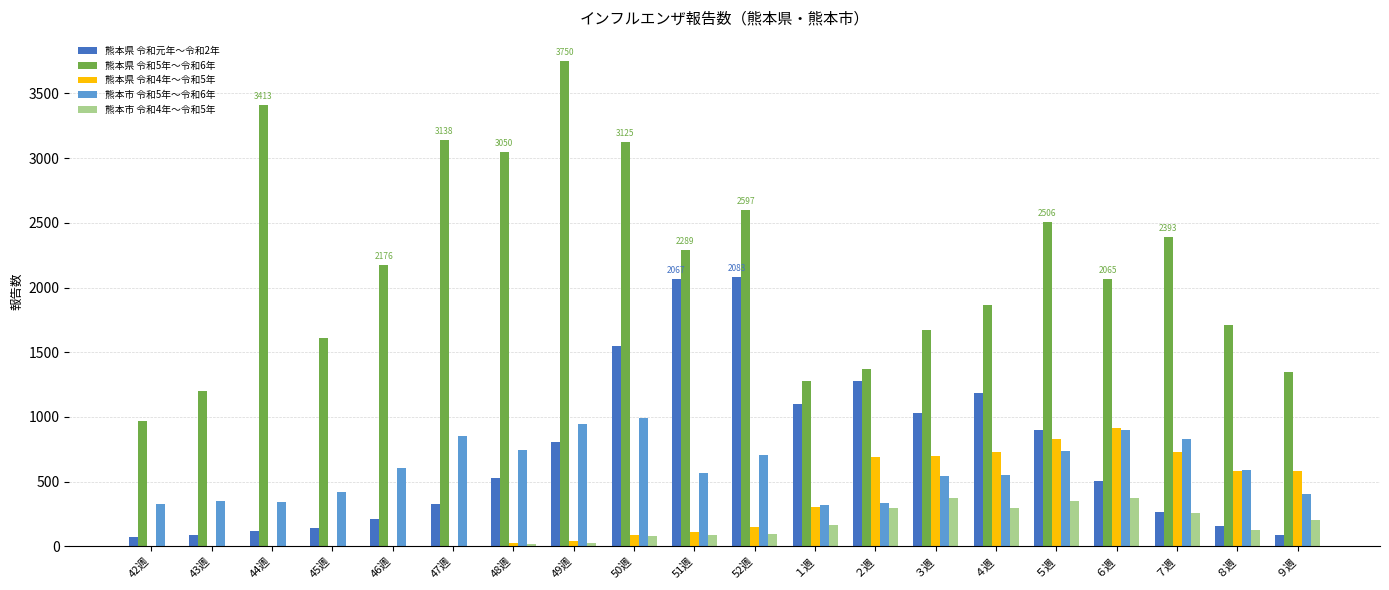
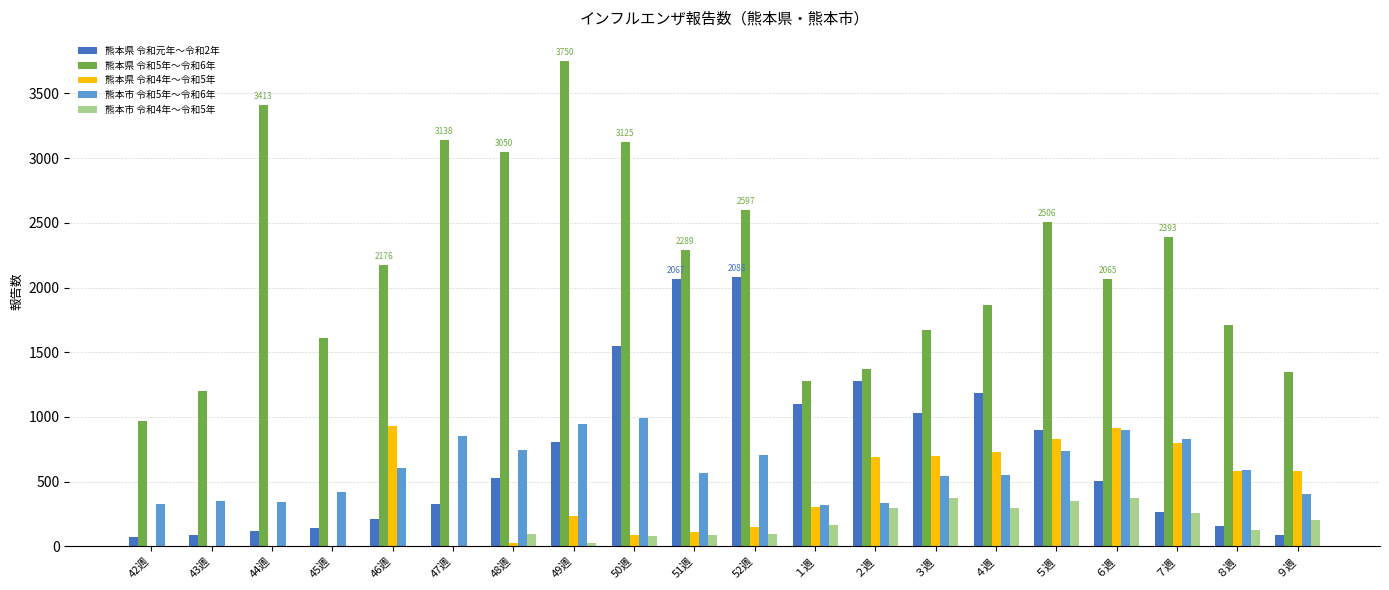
熊本県 令和4年～令和5年, 46週: 0 -> 930
熊本市 令和4年～令和5年, 48週: 20 -> 100
熊本県 令和4年～令和5年, 49週: 40 -> 240
熊本県 令和4年～令和5年, ７週: 730 -> 800
